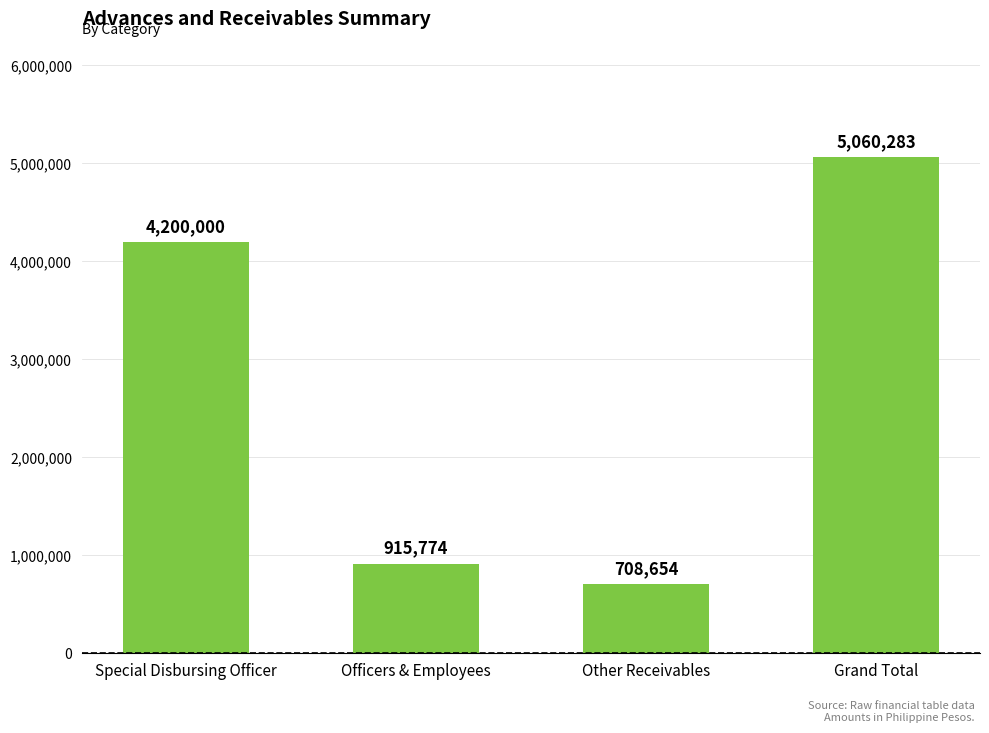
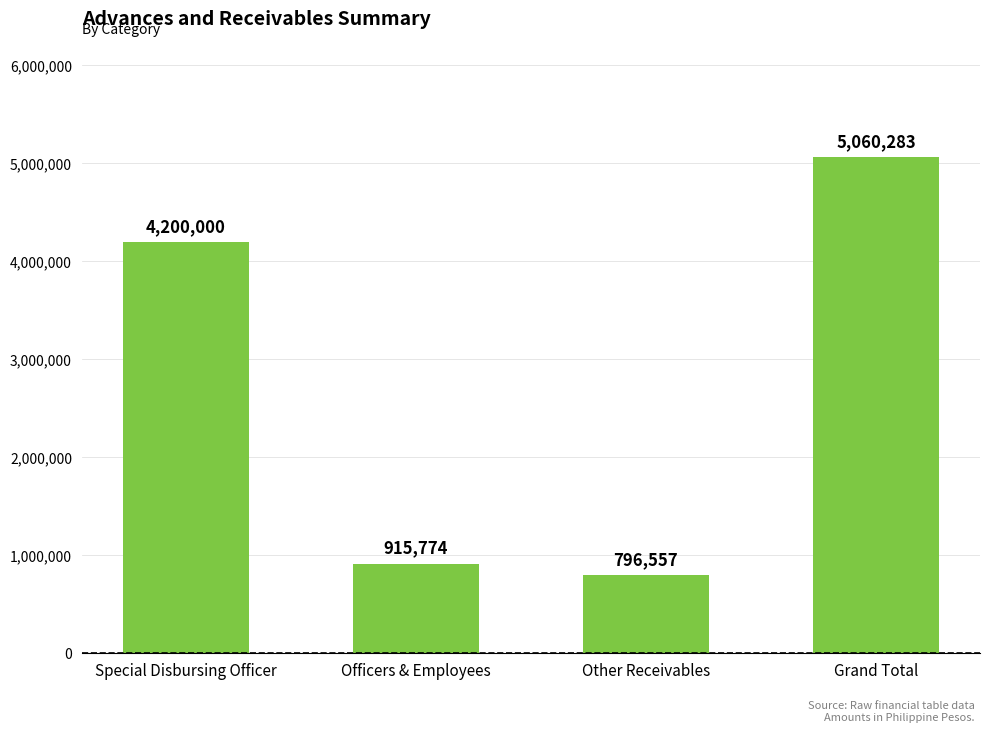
Other Receivables: 708,654 -> 796,557
